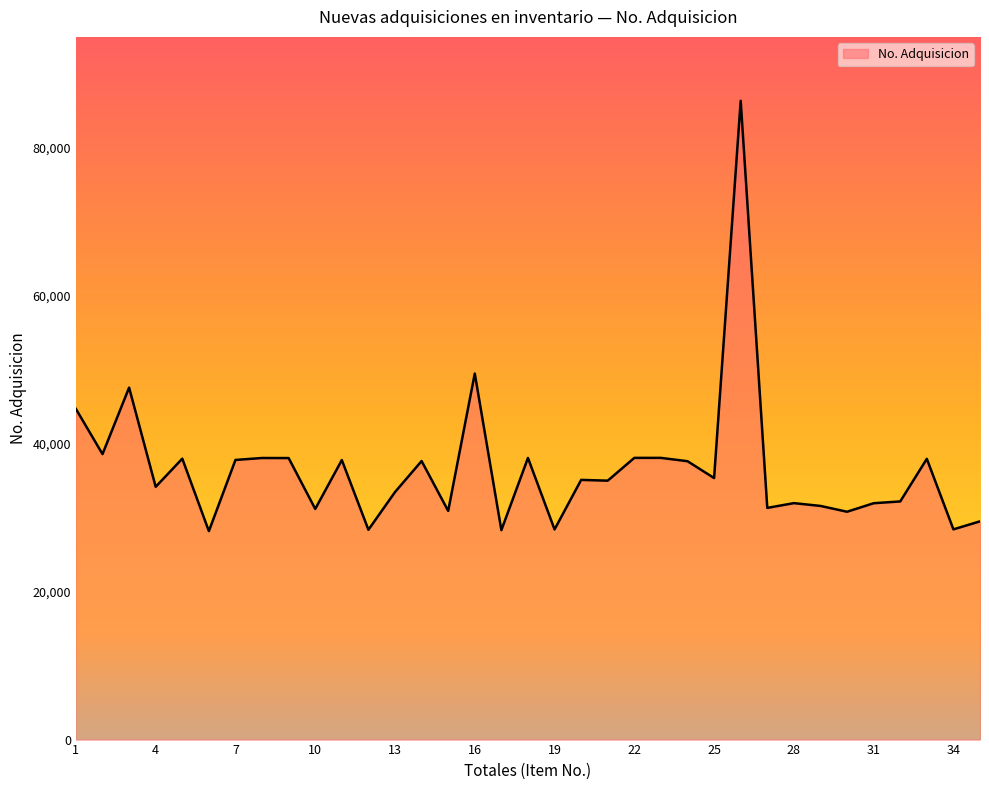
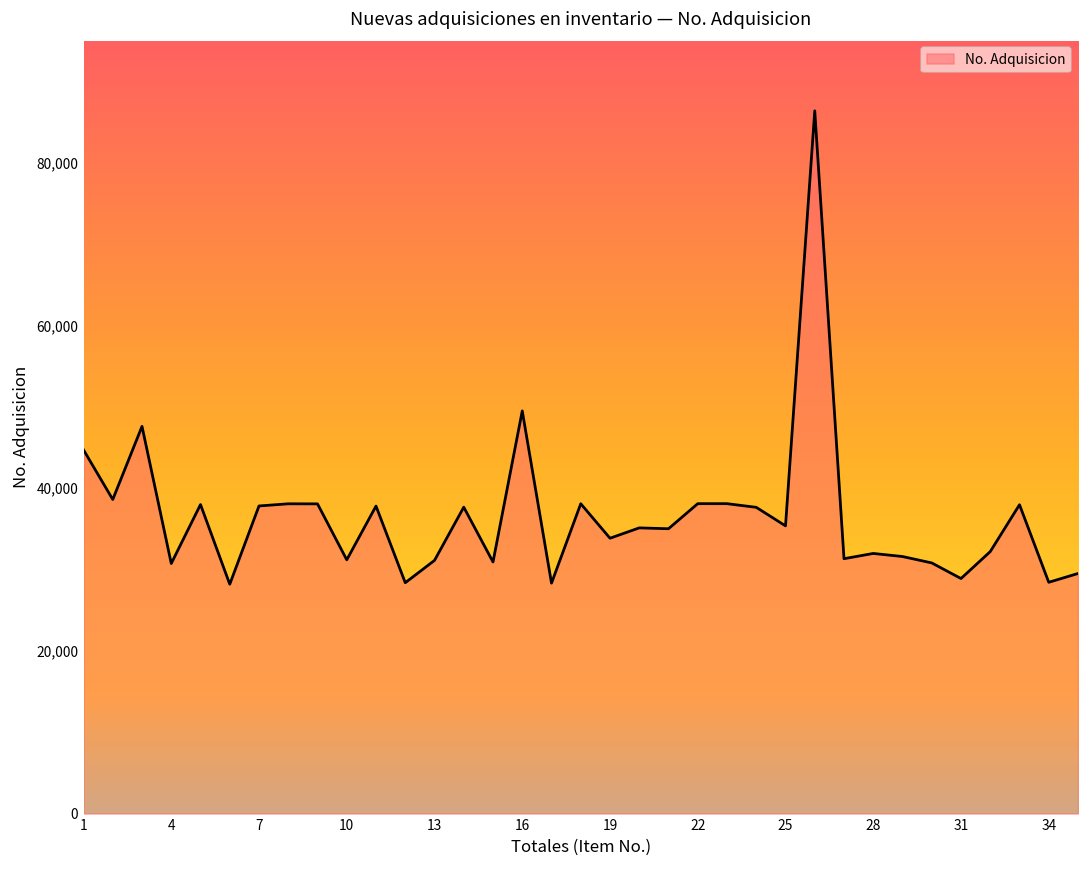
4: 34,000 -> 31,000
13: 33,000 -> 31,000
19: 28,000 -> 34,000
31: 32,000 -> 29,000
